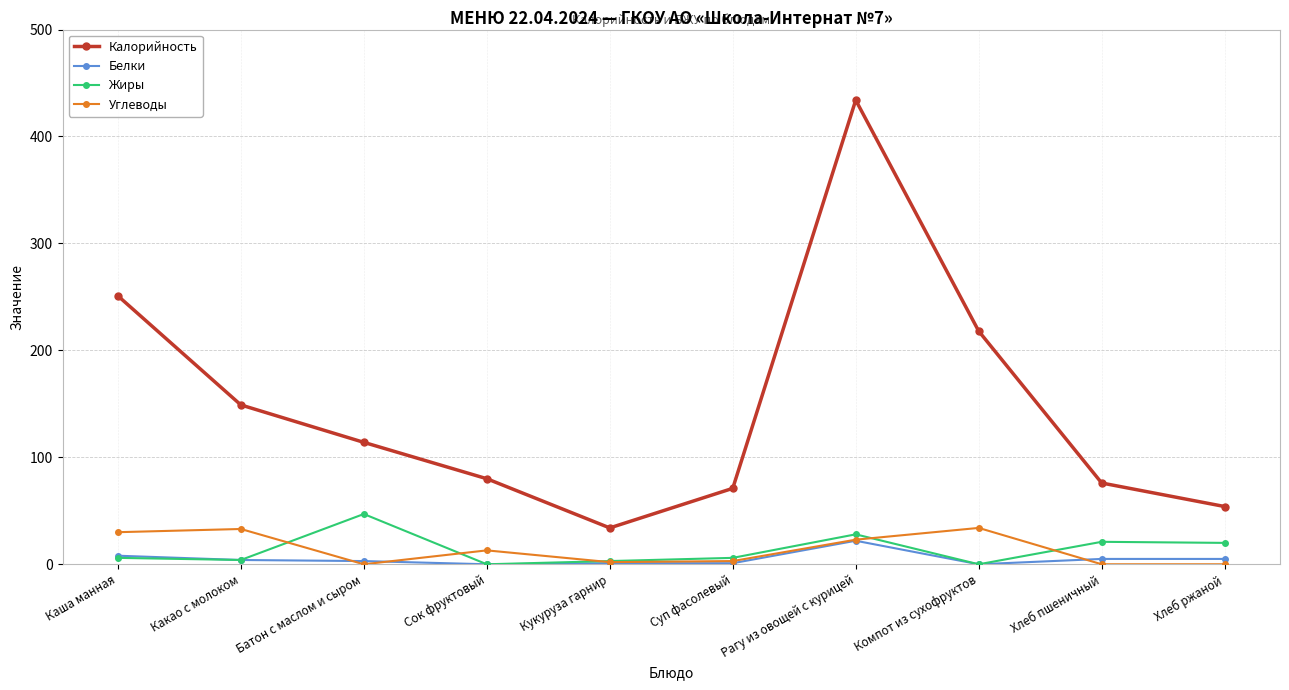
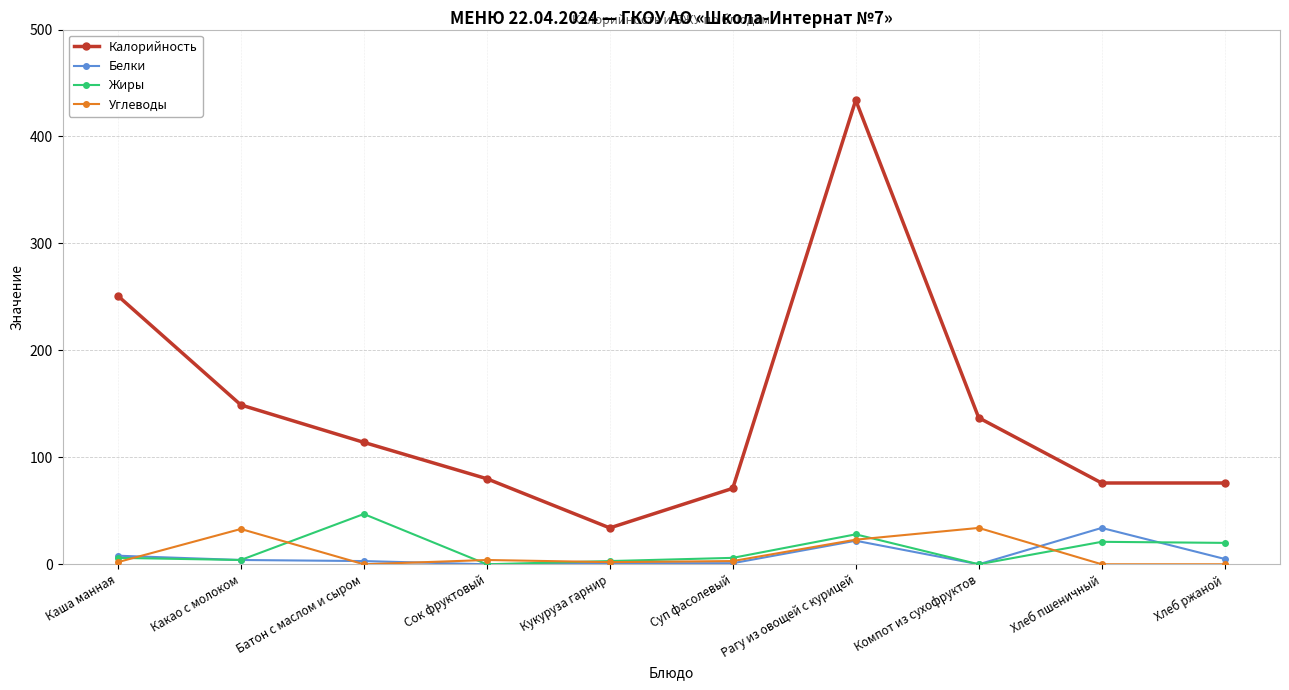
Углеводы, Каша манная: 30 -> 2
Углеводы, Сок фруктовый: 13 -> 4
Калорийность, Компот из сухофруктов: 218 -> 137
Белки, Хлеб пшеничный: 5 -> 34
Калорийность, Хлеб ржаной: 54 -> 76
